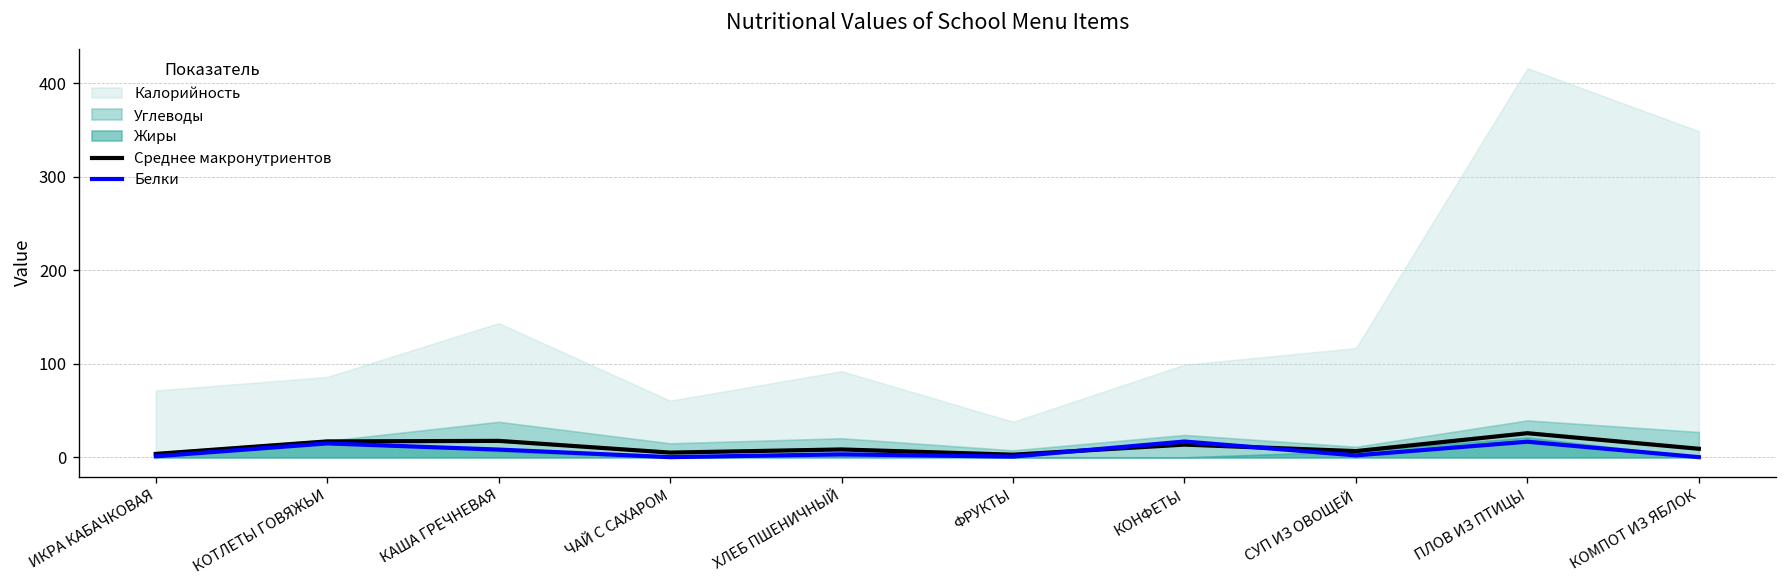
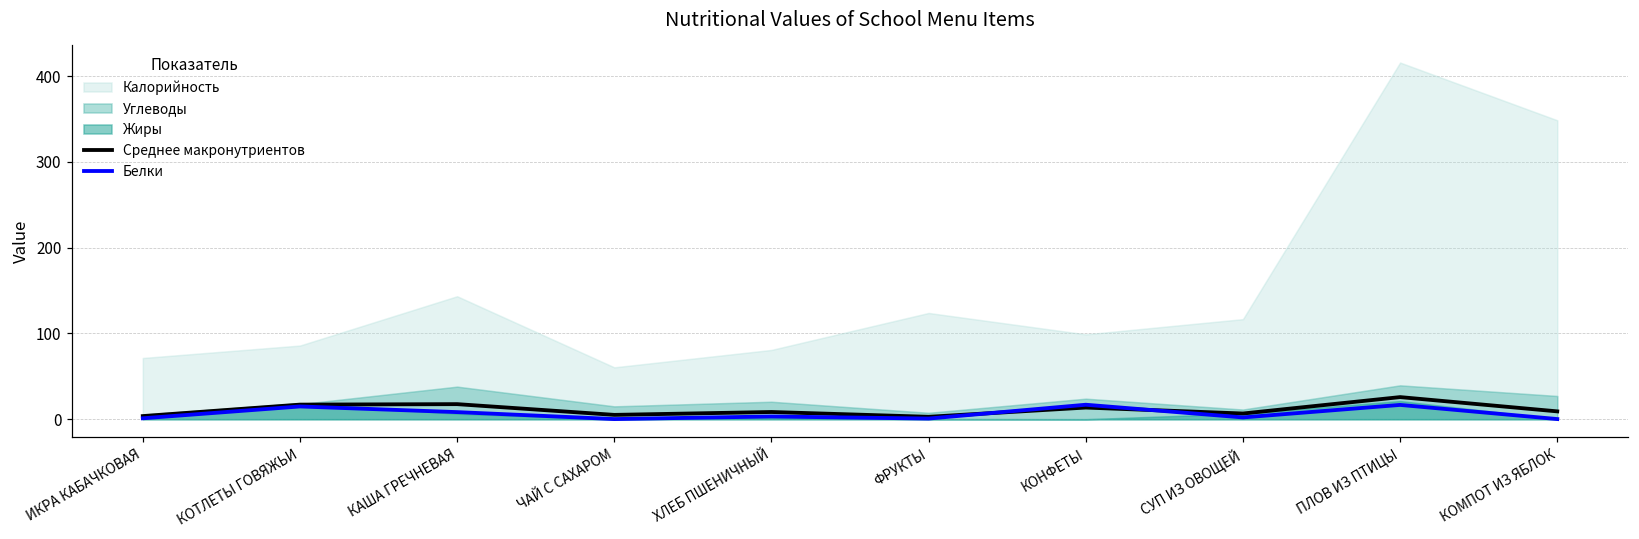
Калорийность, ХЛЕБ ПШЕНИЧНЫЙ: 90 -> 80
Калорийность, ФРУКТЫ: 40 -> 120
